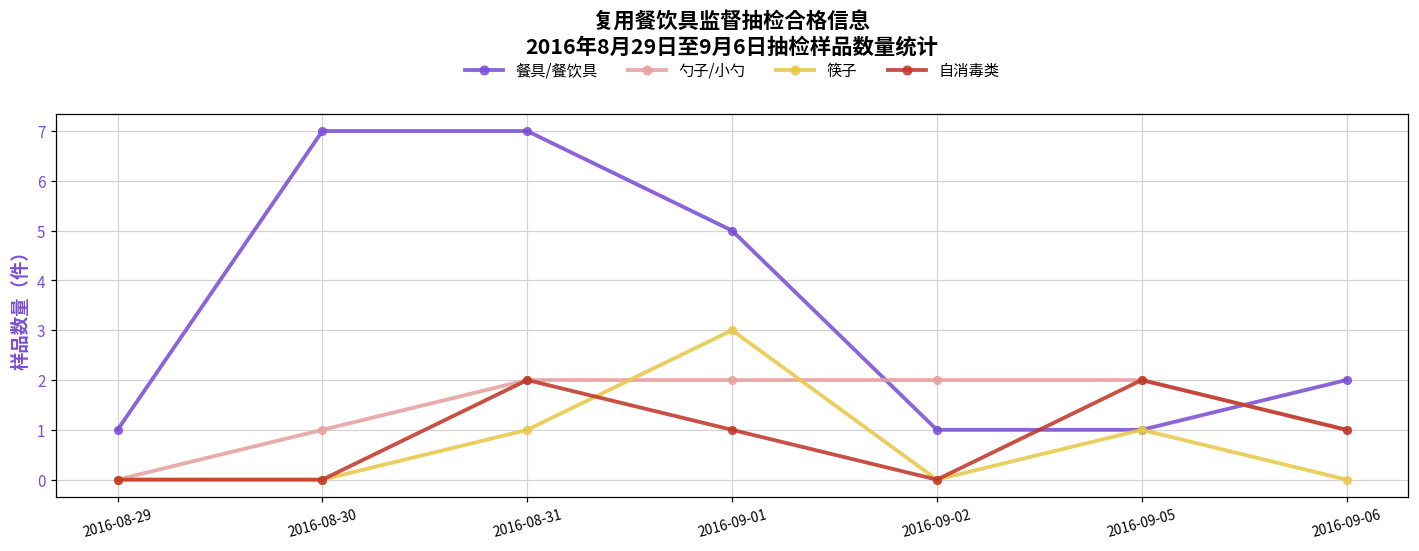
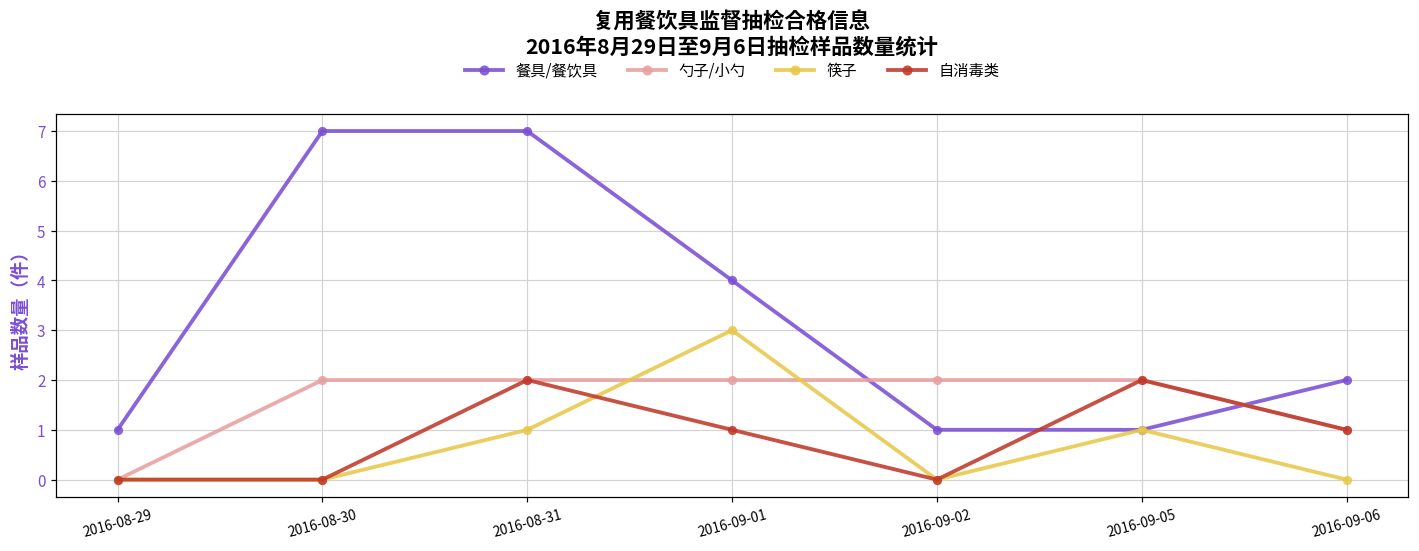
勺子/小勺, 2016-08-30: 1 -> 2
餐具/餐饮具, 2016-09-01: 5 -> 4
